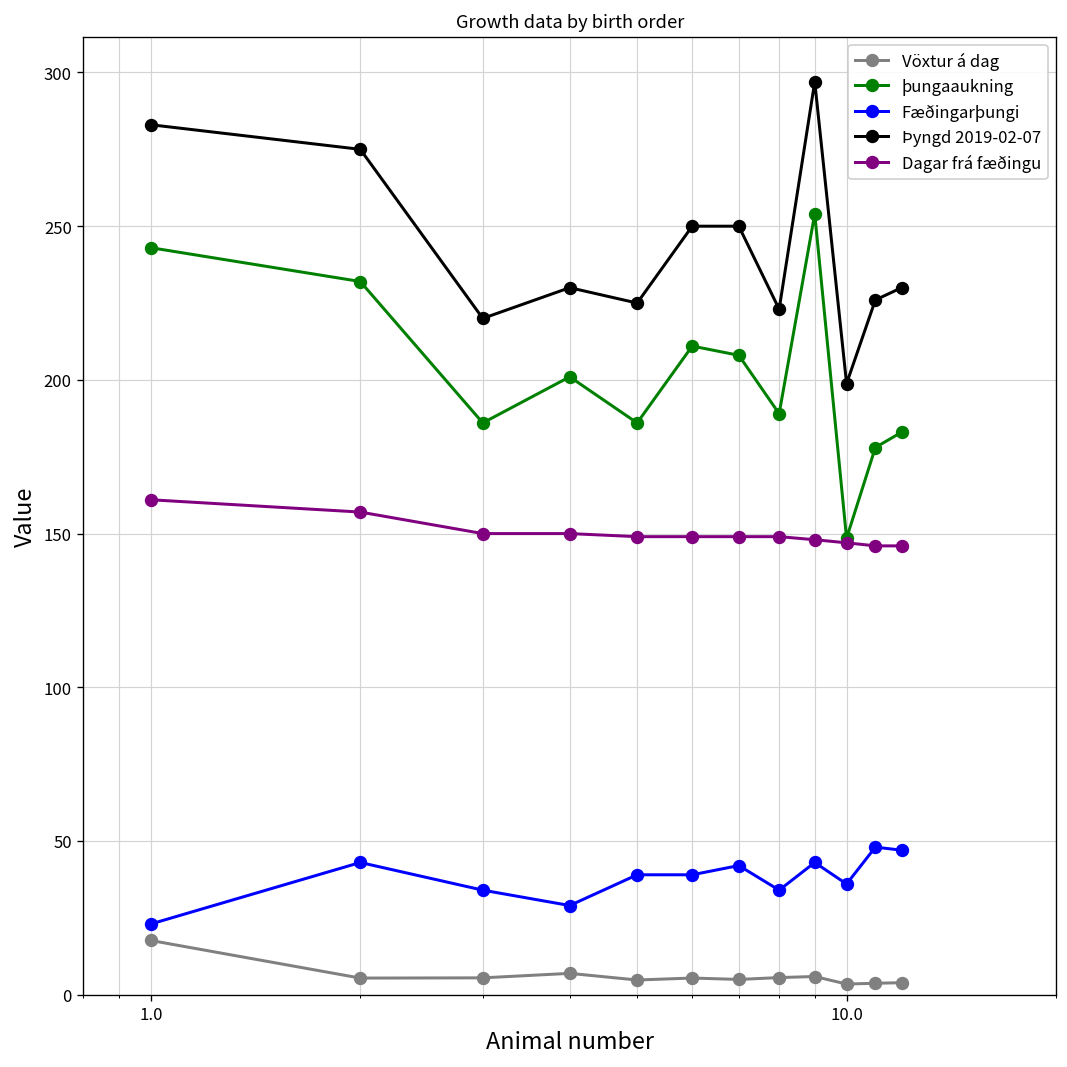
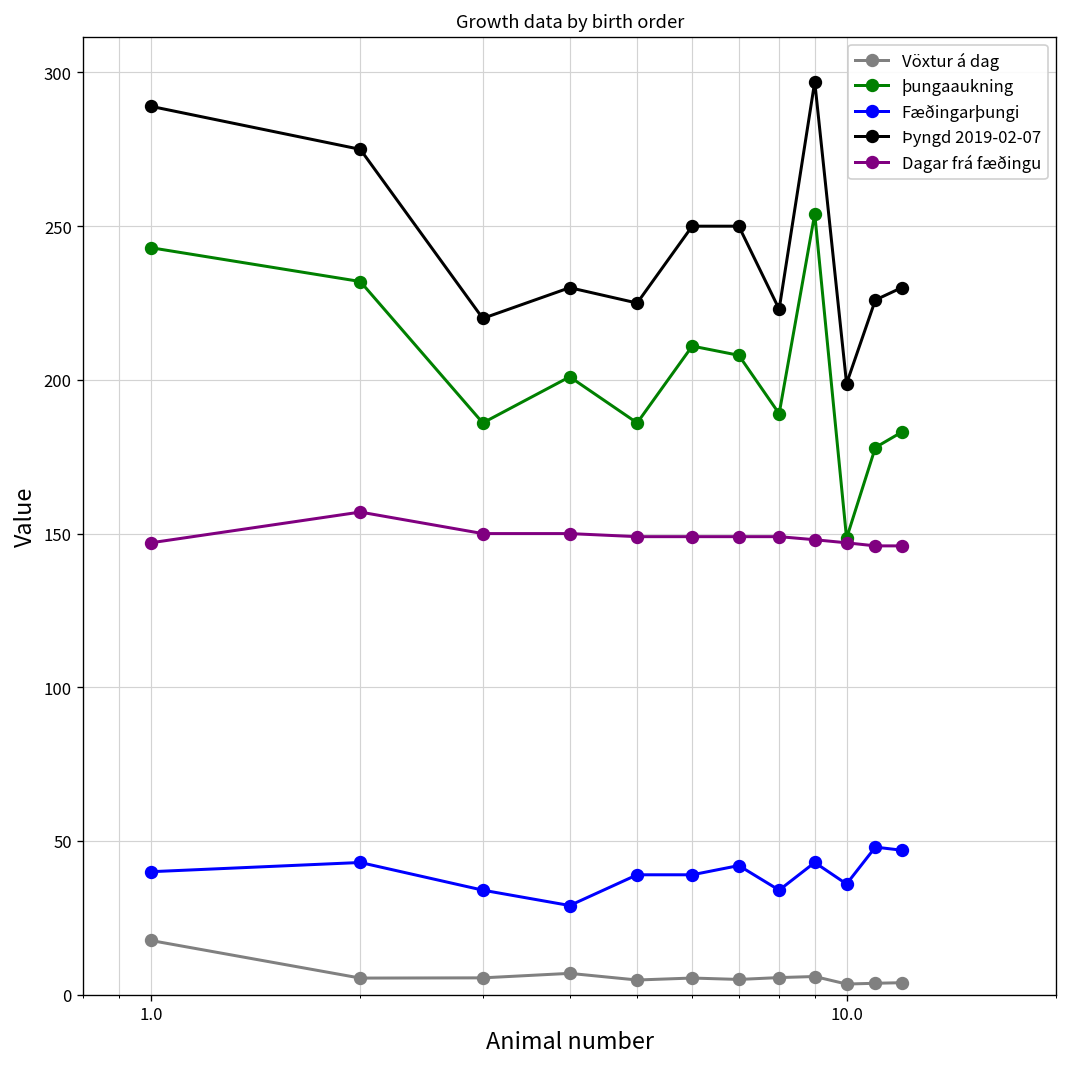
Fæðingarþungi, 1.0: 23 -> 40
Þyngd 2019-02-07, 1.0: 283 -> 289
Dagar frá fæðingu, 1.0: 161 -> 147
